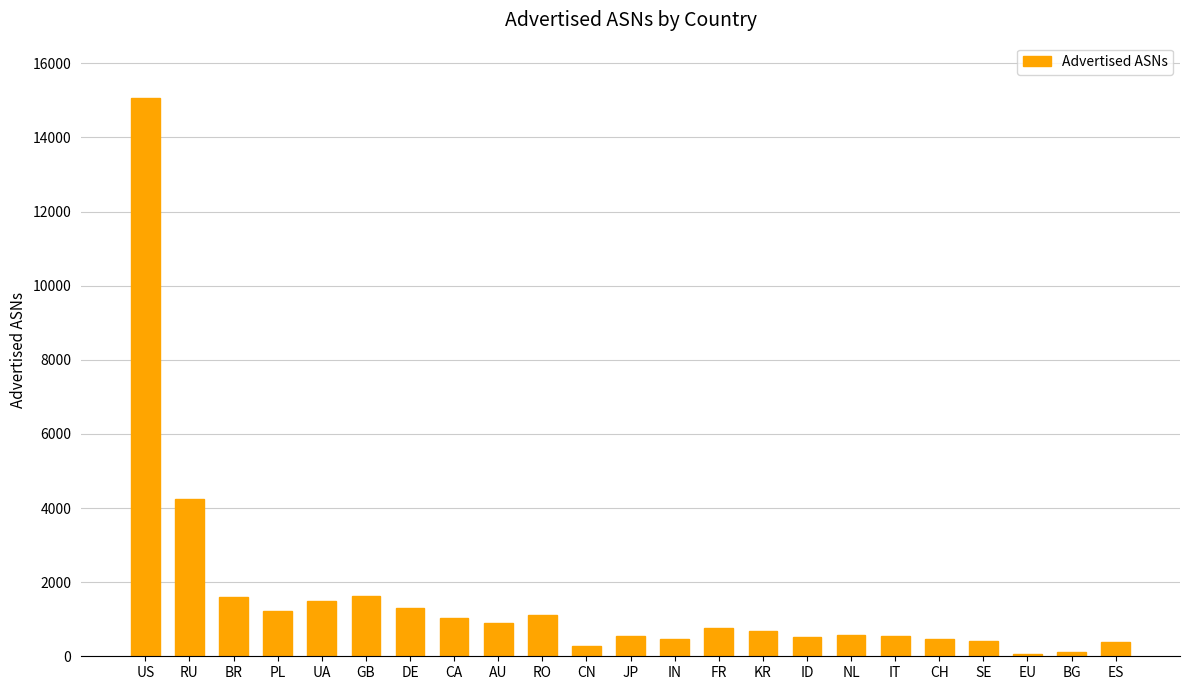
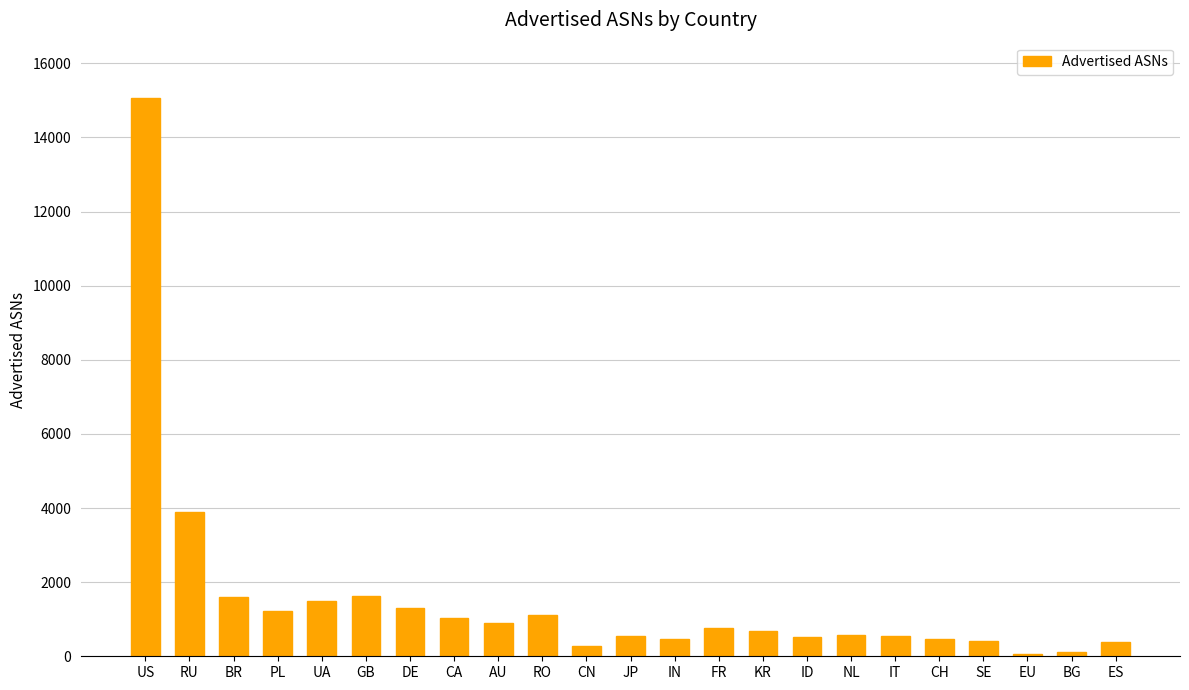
RU: 4200 -> 3900
